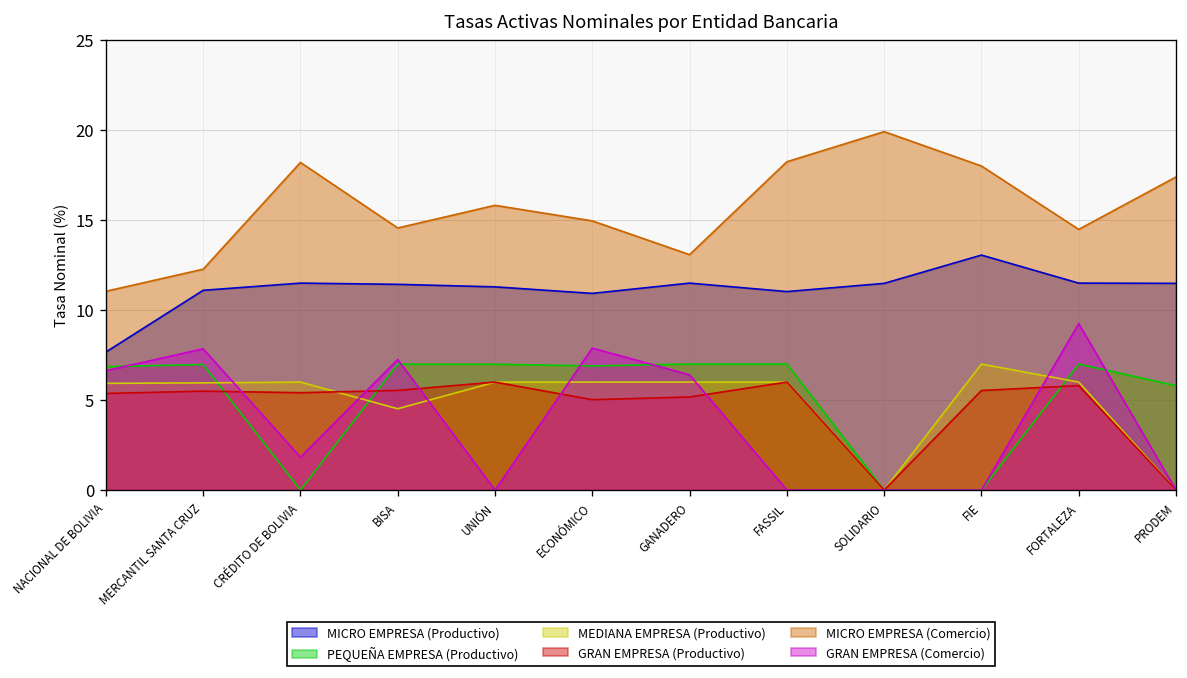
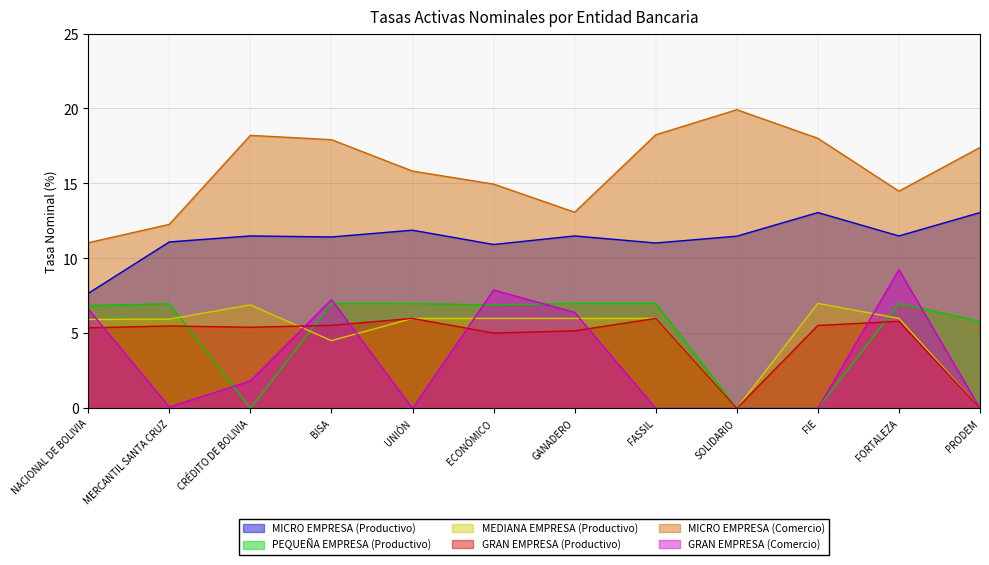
GRAN EMPRESA (Comercio), MERCANTIL SANTA CRUZ: 7.9 -> 0.1
MEDIANA EMPRESA (Productivo), CRÉDITO DE BOLIVIA: 6.0 -> 6.9
MICRO EMPRESA (Comercio), BISA: 14.6 -> 17.9
MICRO EMPRESA (Productivo), UNIÓN: 11.3 -> 11.9
MICRO EMPRESA (Productivo), PRODEM: 11.5 -> 13.1
